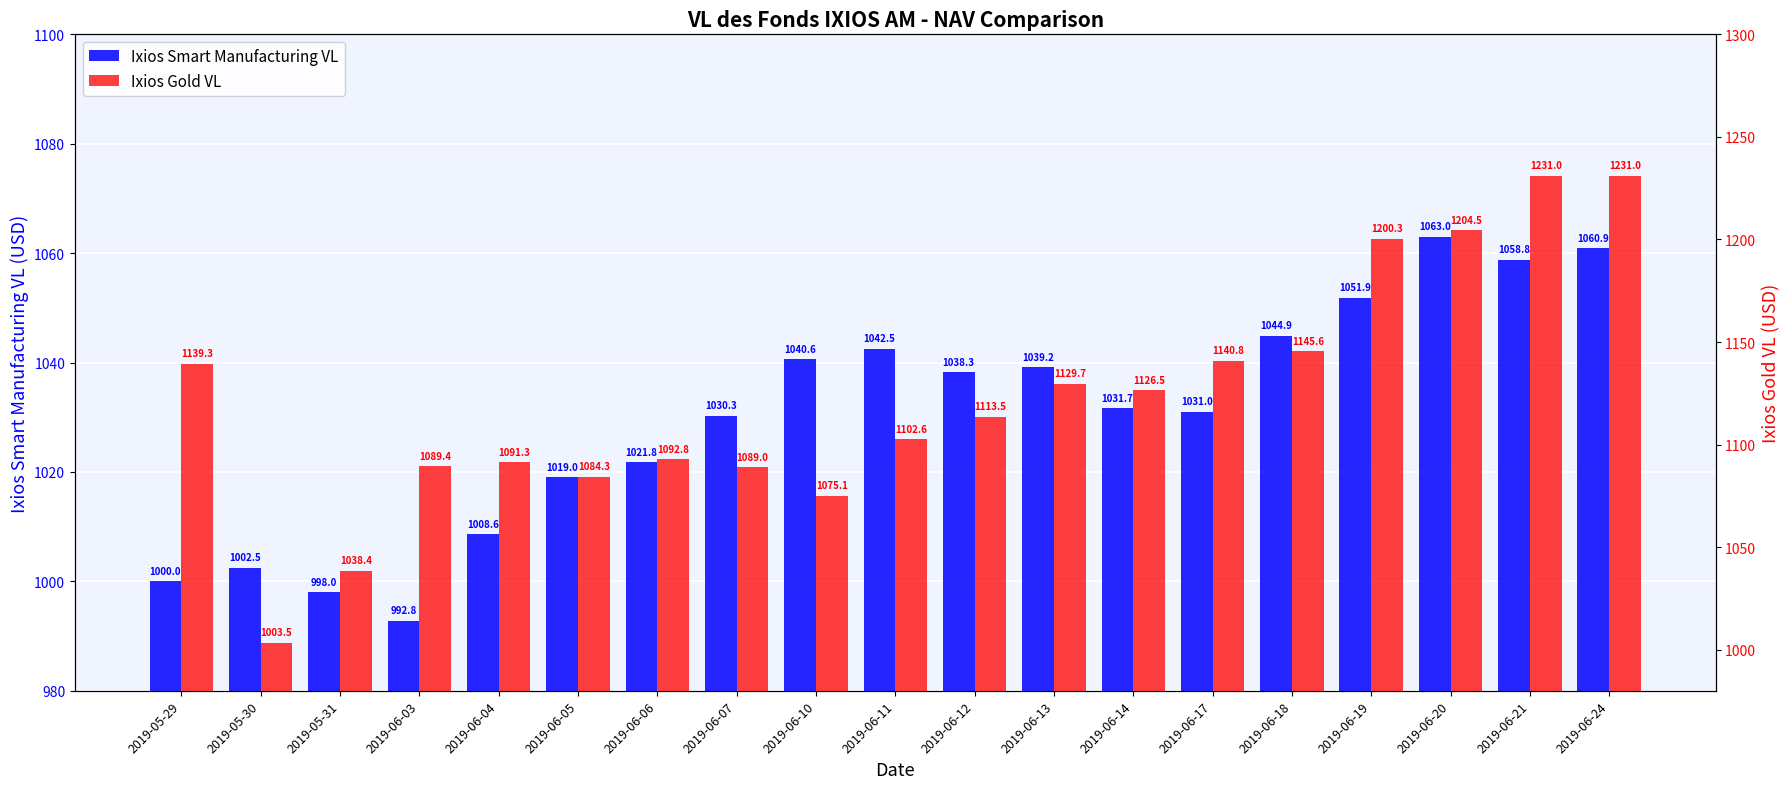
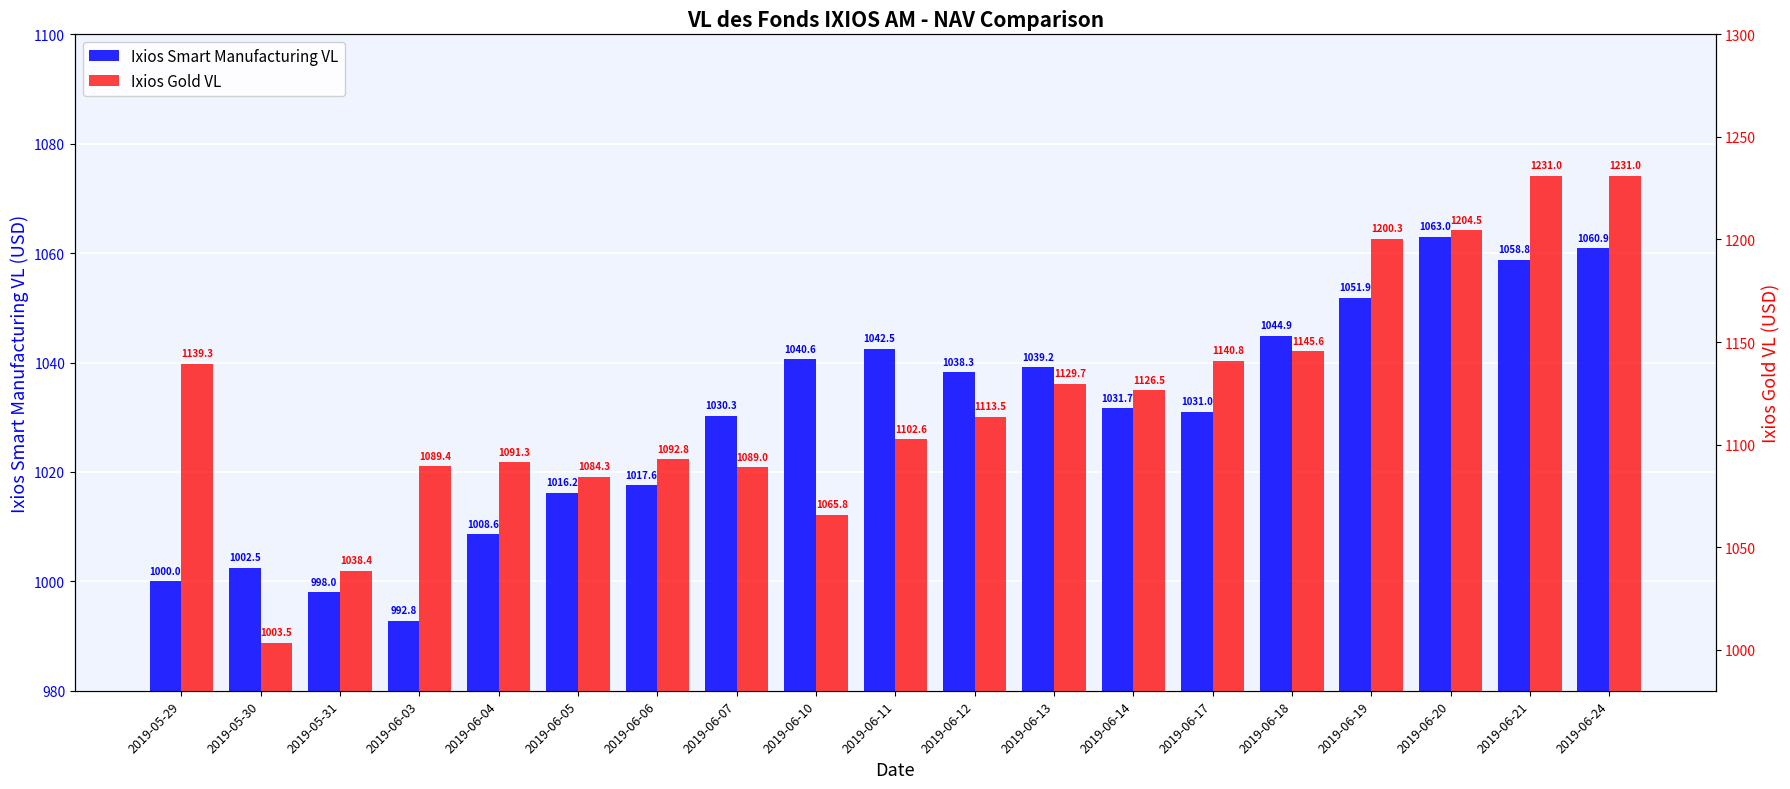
Ixios Smart Manufacturing VL, 2019-06-05: 1019.0 -> 1016.2
Ixios Smart Manufacturing VL, 2019-06-06: 1021.8 -> 1017.6
Ixios Gold VL, 2019-06-10: 1075.1 -> 1065.8
